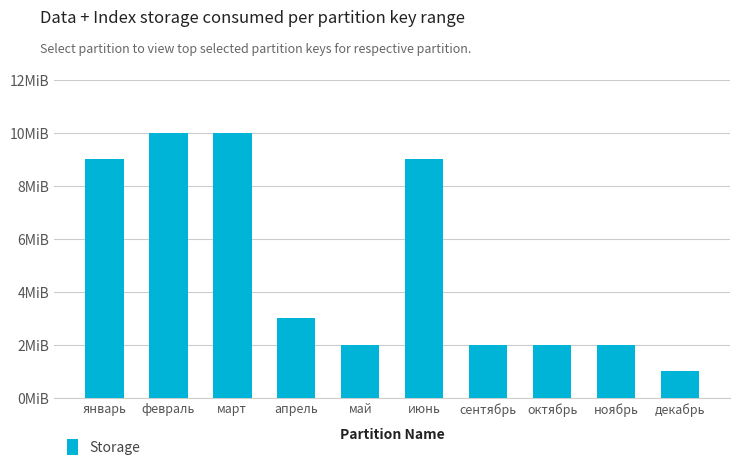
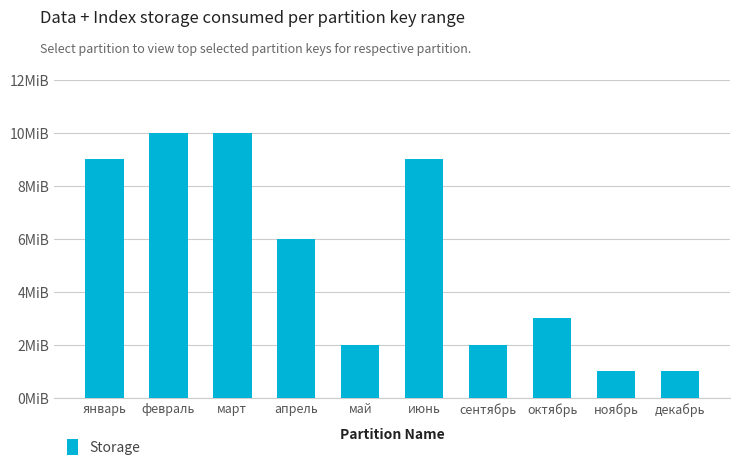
апрель: 3MiB -> 6MiB
октябрь: 2MiB -> 3MiB
ноябрь: 2MiB -> 1MiB
